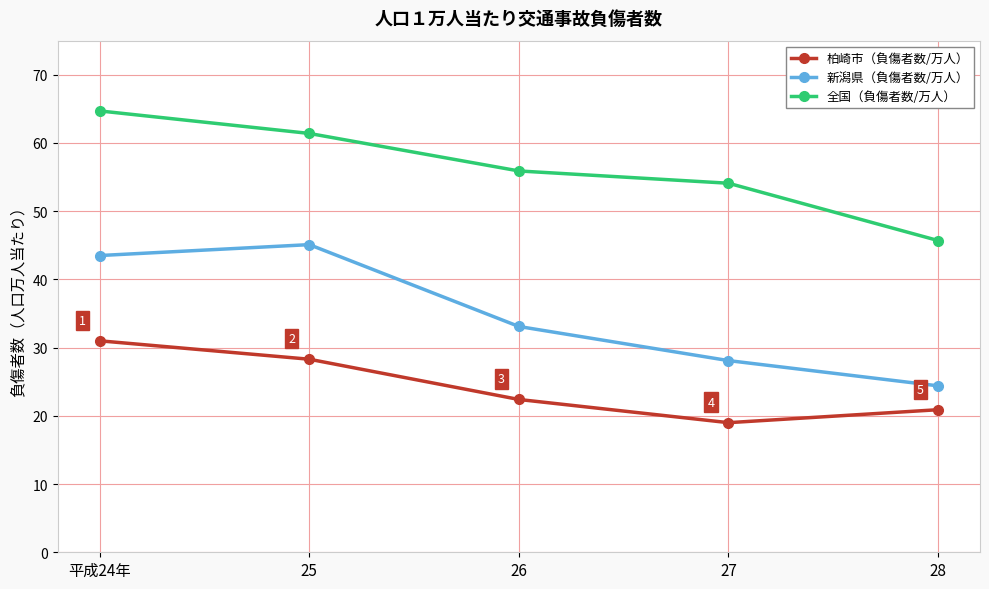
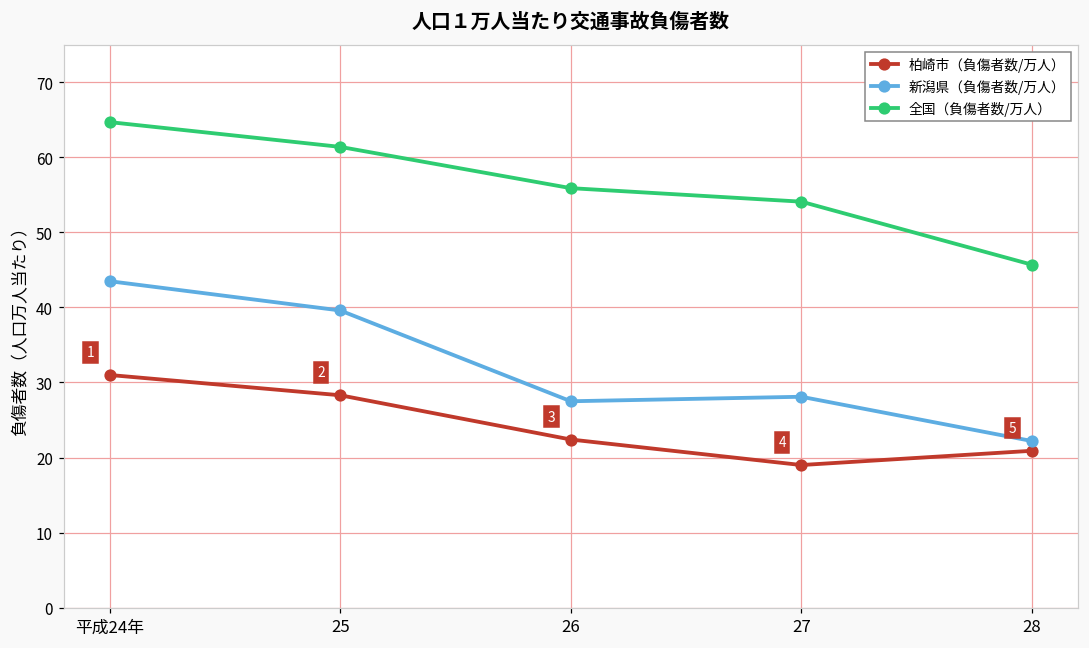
新潟県（負傷者数/万人）, 25: 45 -> 40
新潟県（負傷者数/万人）, 26: 33 -> 28
新潟県（負傷者数/万人）, 28: 24 -> 22
